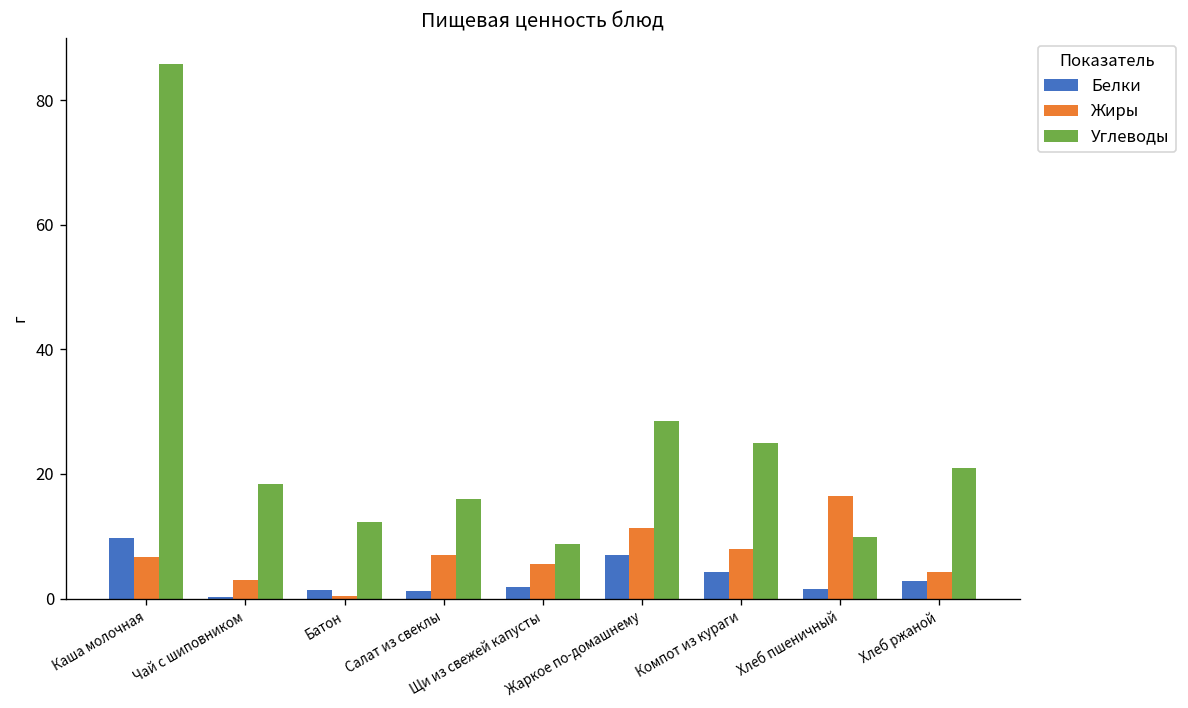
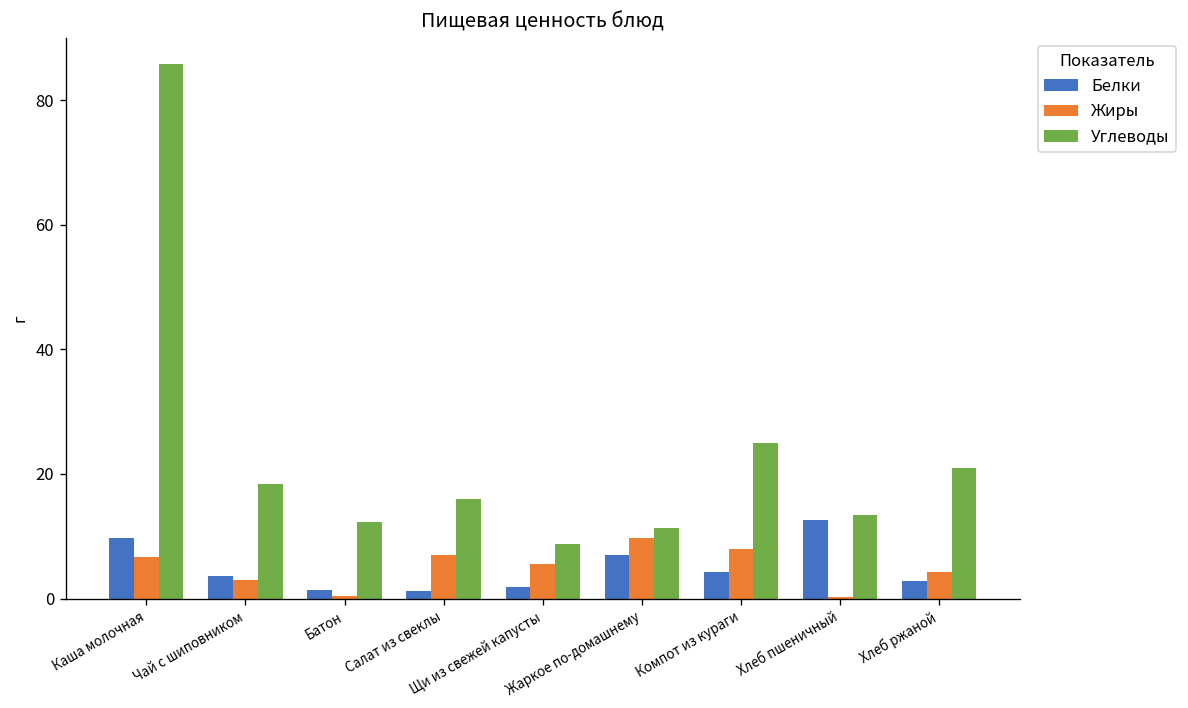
Белки, Чай с шиповником: 0 -> 4
Жиры, Жаркое по-домашнему: 11 -> 10
Углеводы, Жаркое по-домашнему: 28 -> 11
Белки, Хлеб пшеничный: 2 -> 13
Жиры, Хлеб пшеничный: 17 -> 0
Углеводы, Хлеб пшеничный: 10 -> 13
